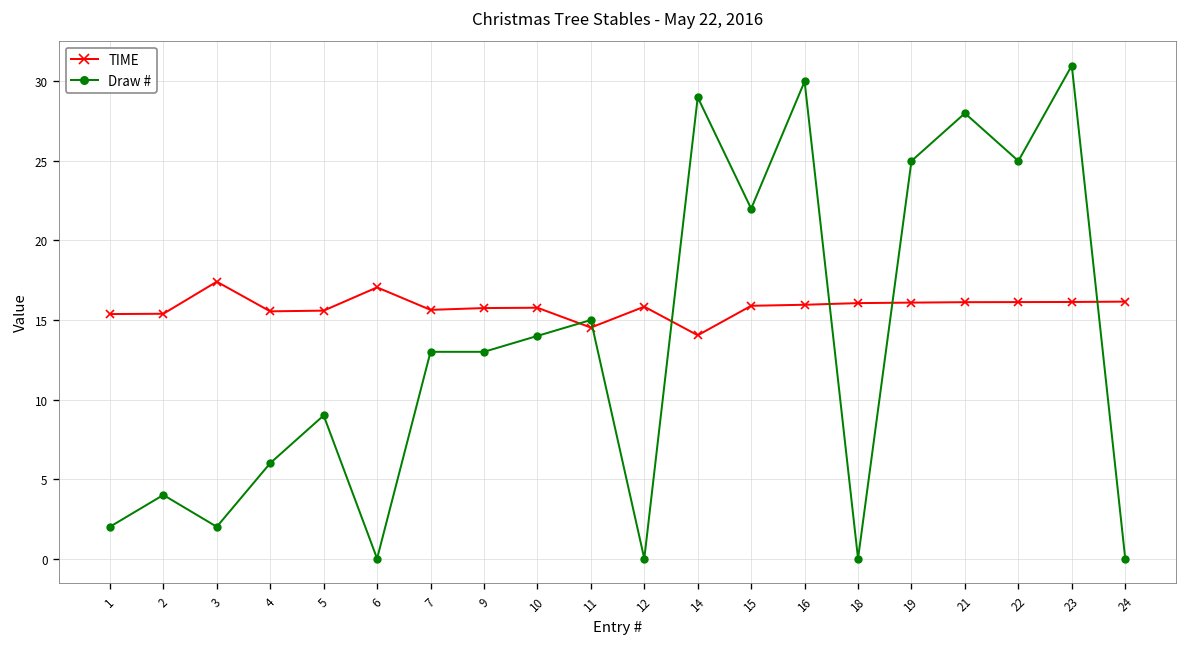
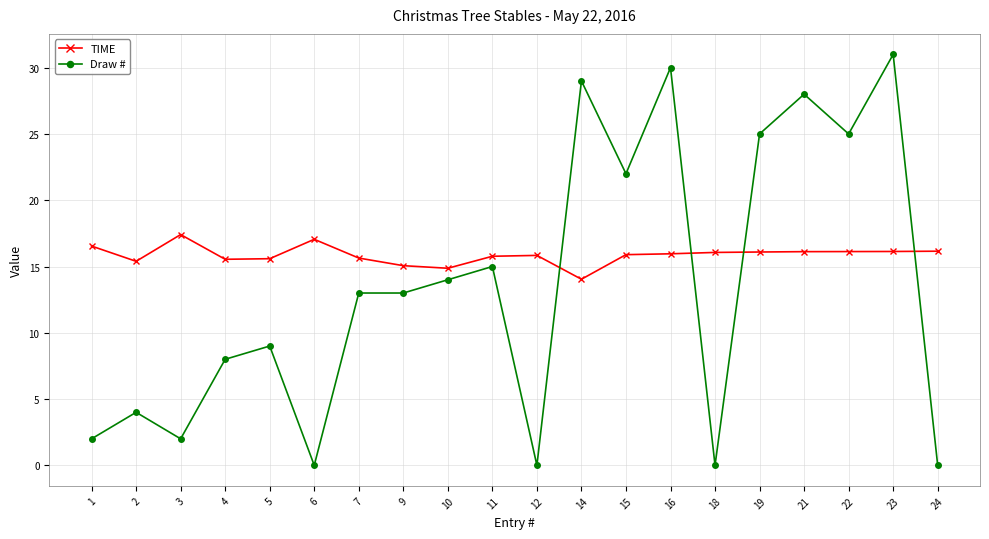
TIME, 1: 15.4 -> 16.5
Draw #, 4: 6 -> 8
TIME, 9: 15.8 -> 15.1
TIME, 10: 15.8 -> 14.9
TIME, 11: 14.5 -> 15.8
